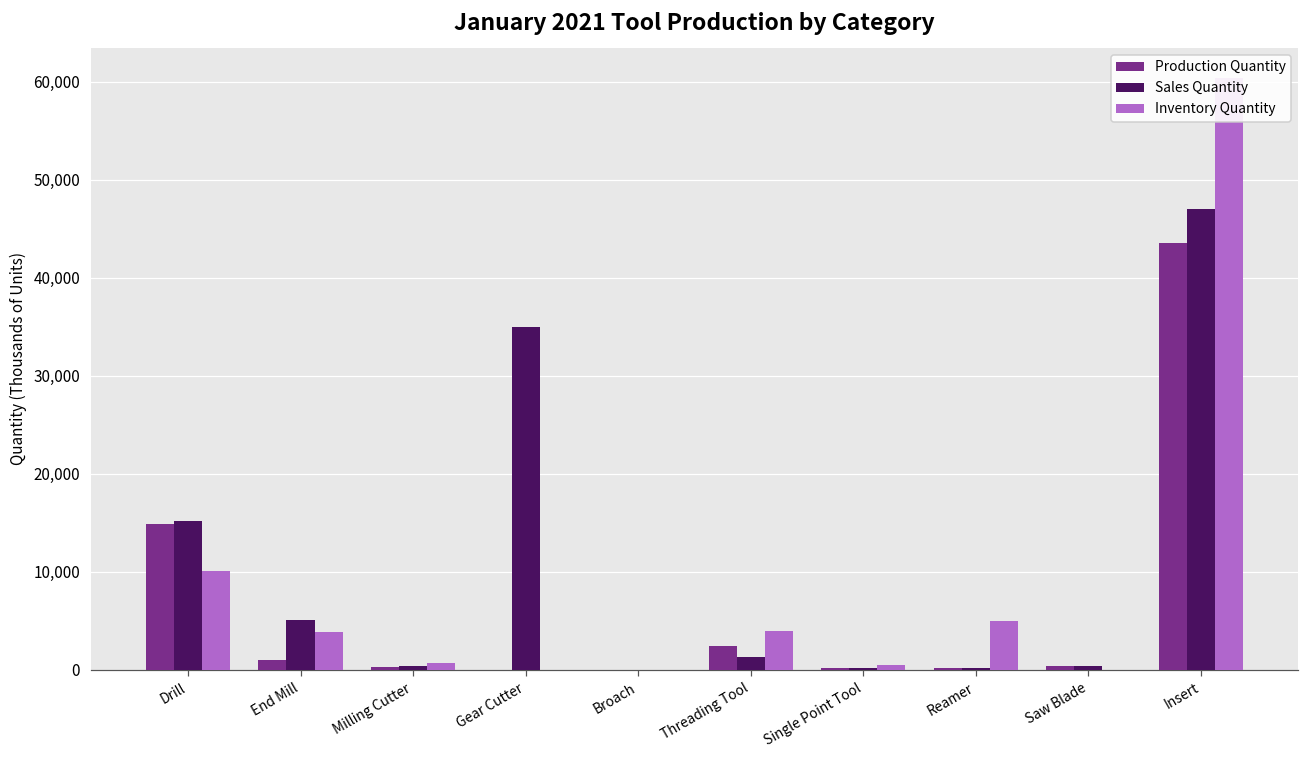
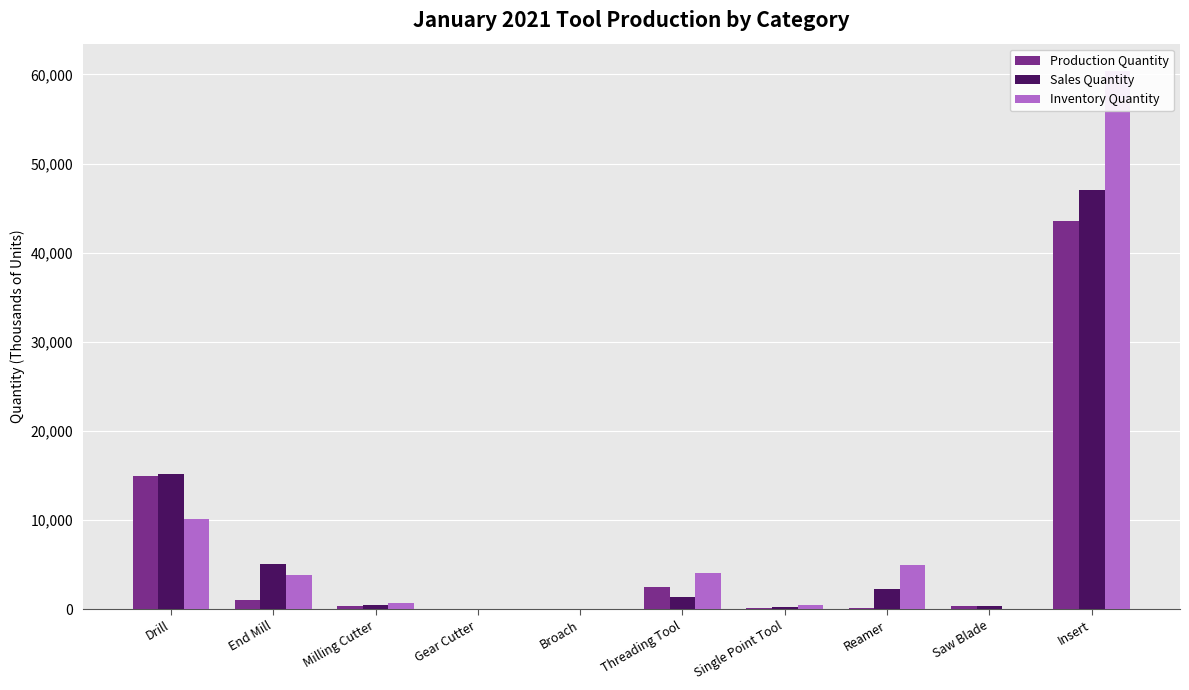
Sales Quantity, Gear Cutter: 35,000 -> 0
Sales Quantity, Reamer: 0 -> 2,000
